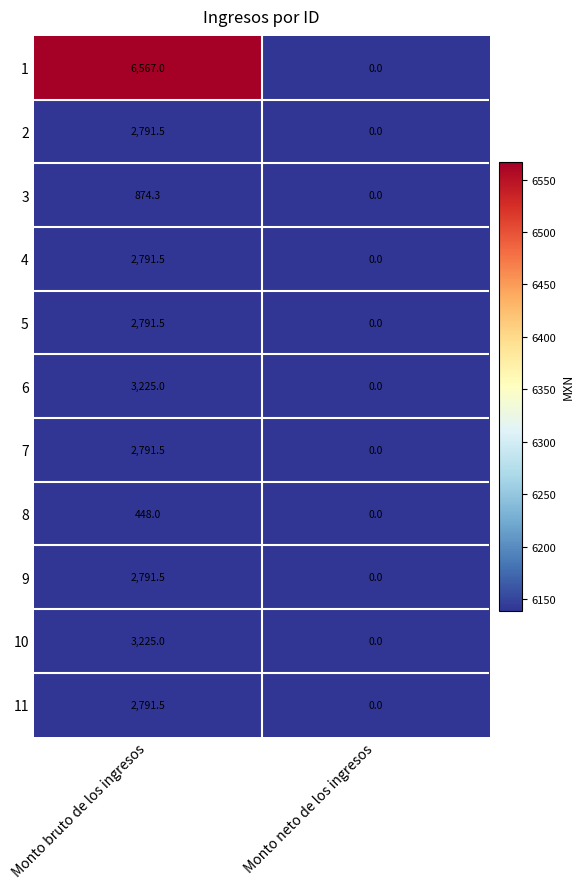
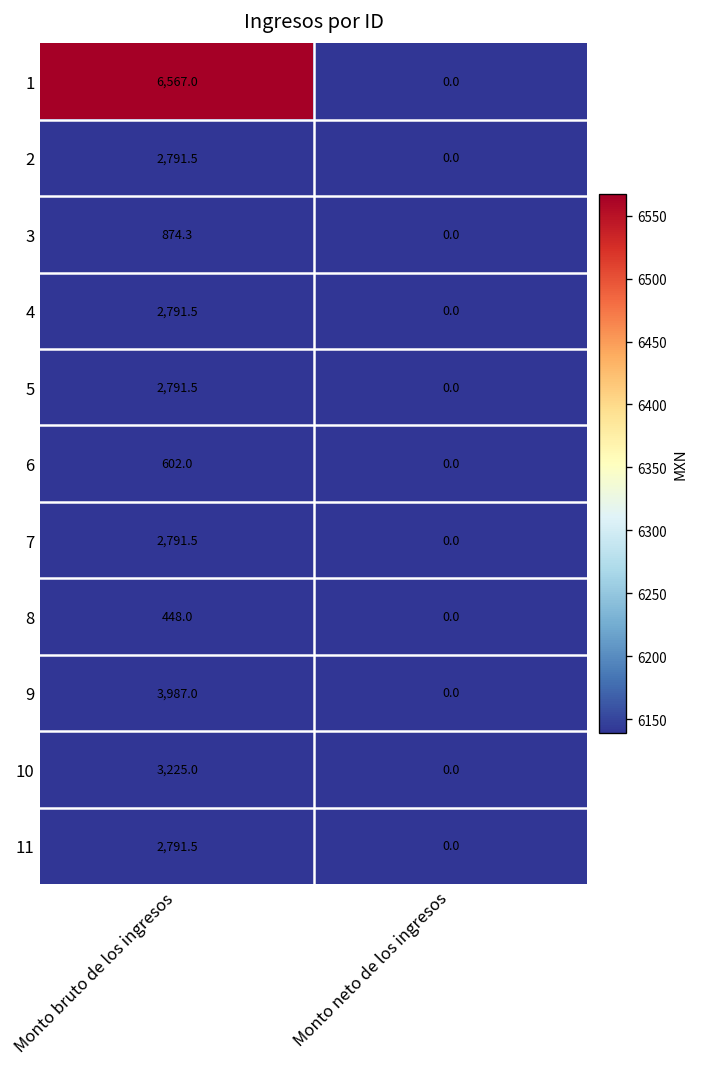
6, Monto bruto de los ingresos: 3,225.0 -> 602.0
9, Monto bruto de los ingresos: 2,791.5 -> 3,987.0
